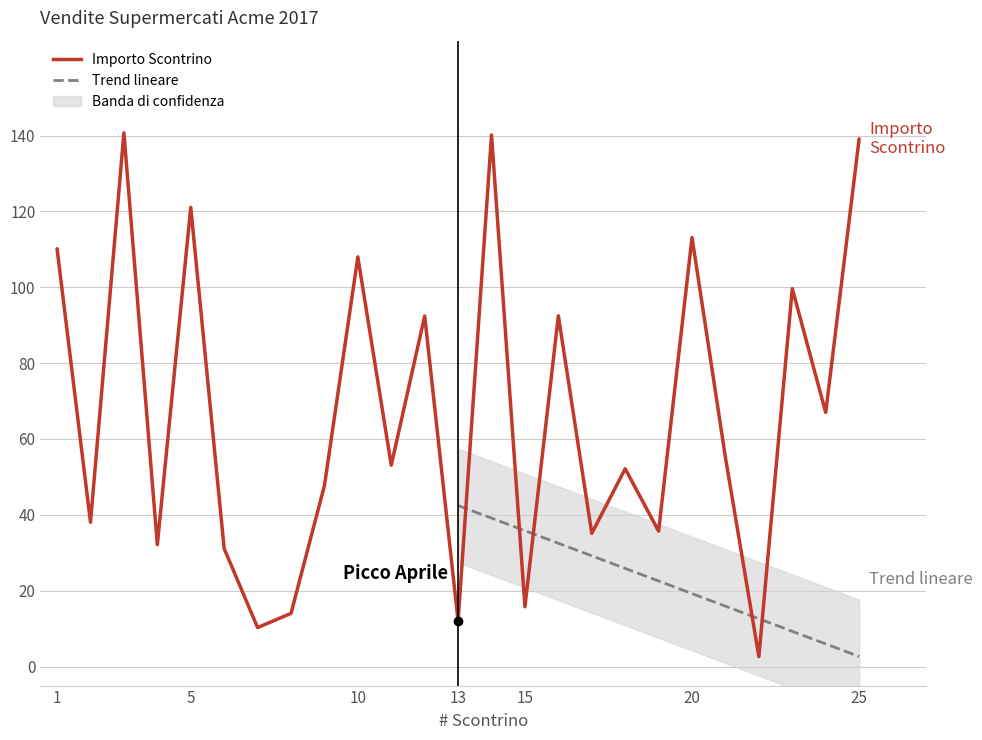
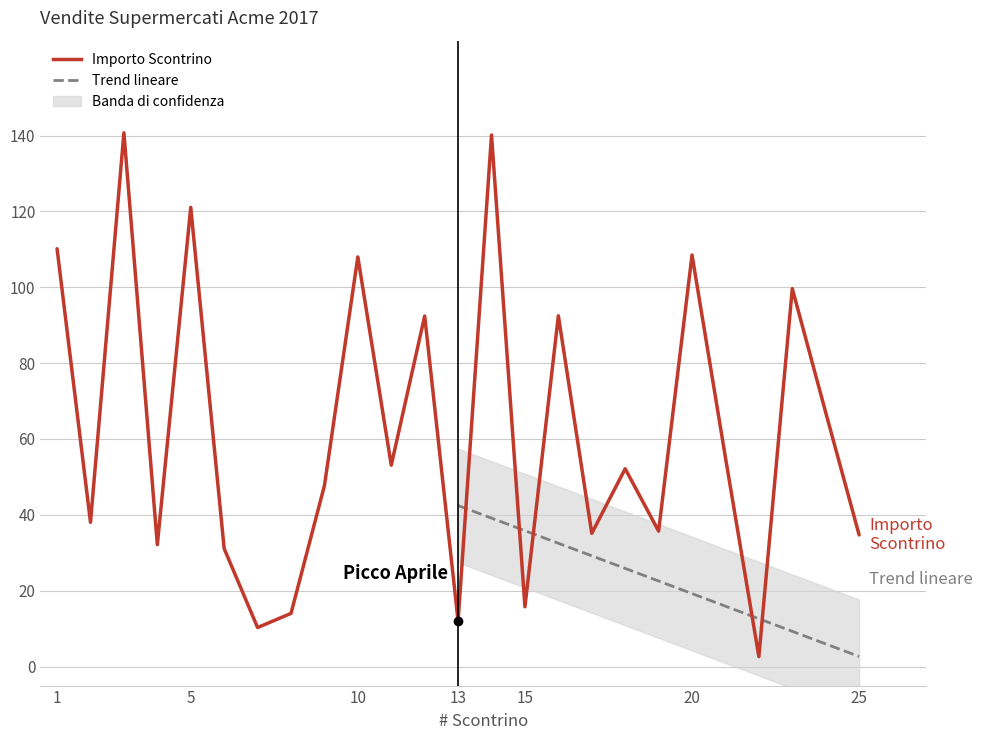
Importo Scontrino, 20: 113 -> 109
Importo Scontrino, 25: 139 -> 35
